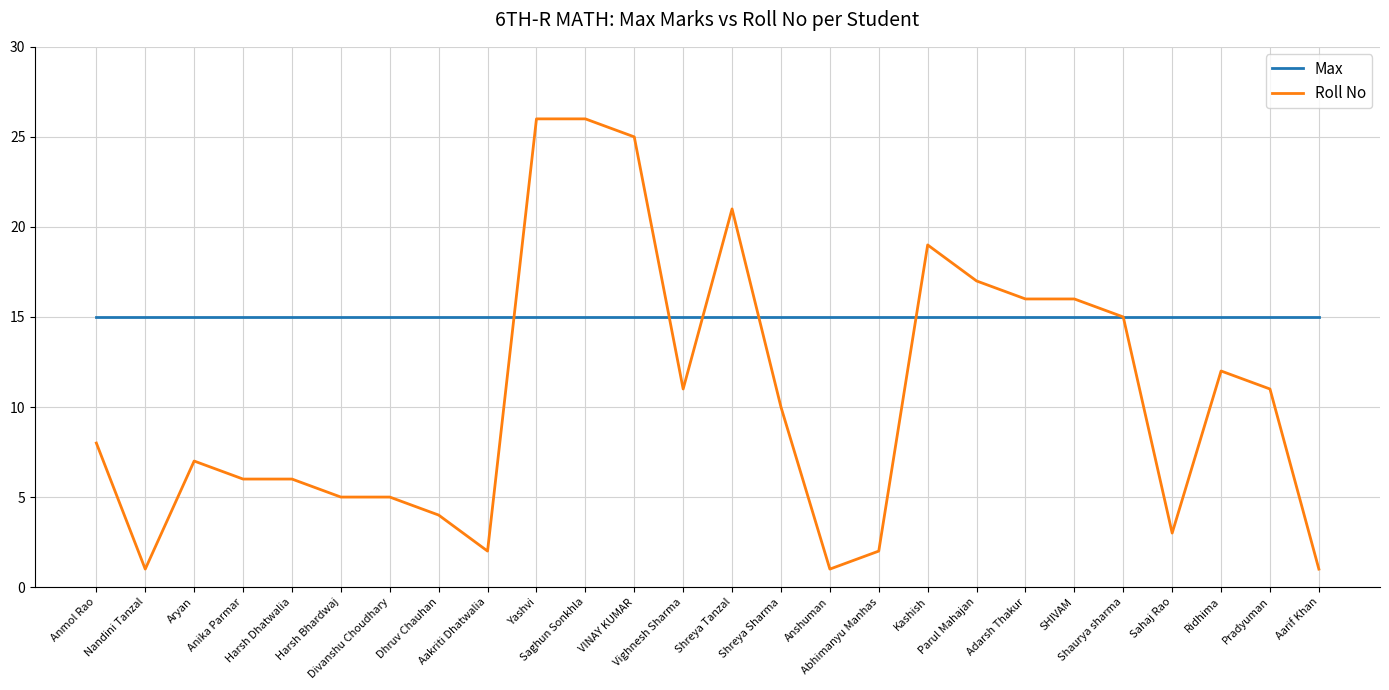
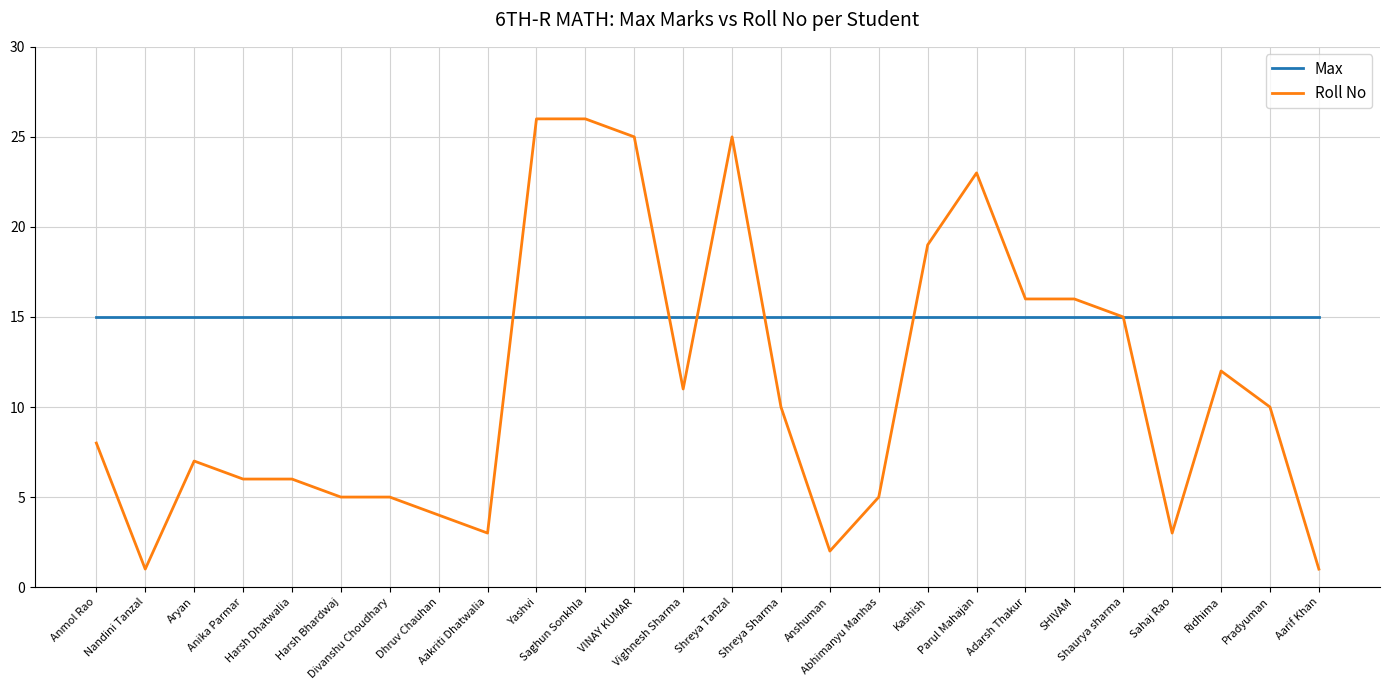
Roll No, Aakriti Dhatwalia: 2 -> 3
Roll No, Shreya Tanzal: 21 -> 25
Roll No, Anshuman: 1 -> 2
Roll No, Abhimanyu Manhas: 2 -> 5
Roll No, Parul Mahajan: 17 -> 23
Roll No, Pradyuman: 11 -> 10
